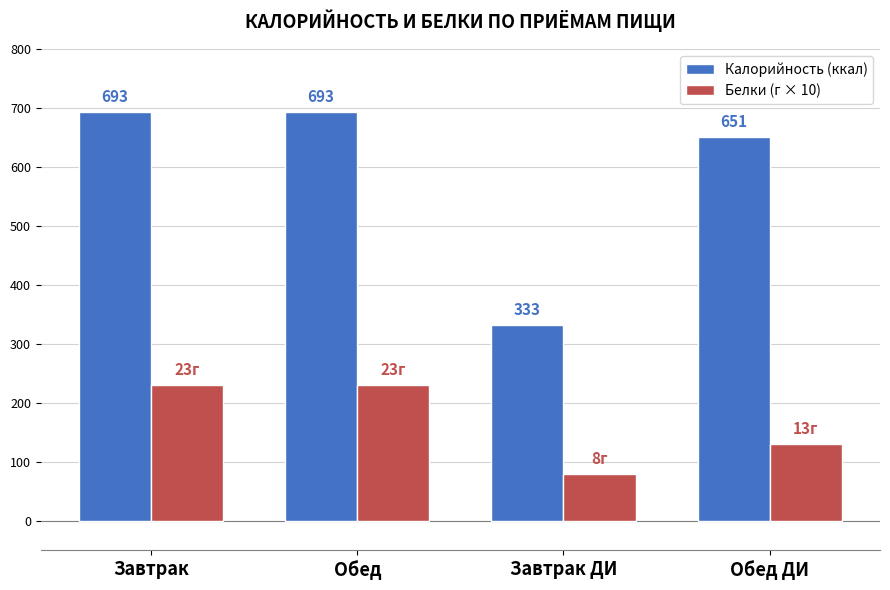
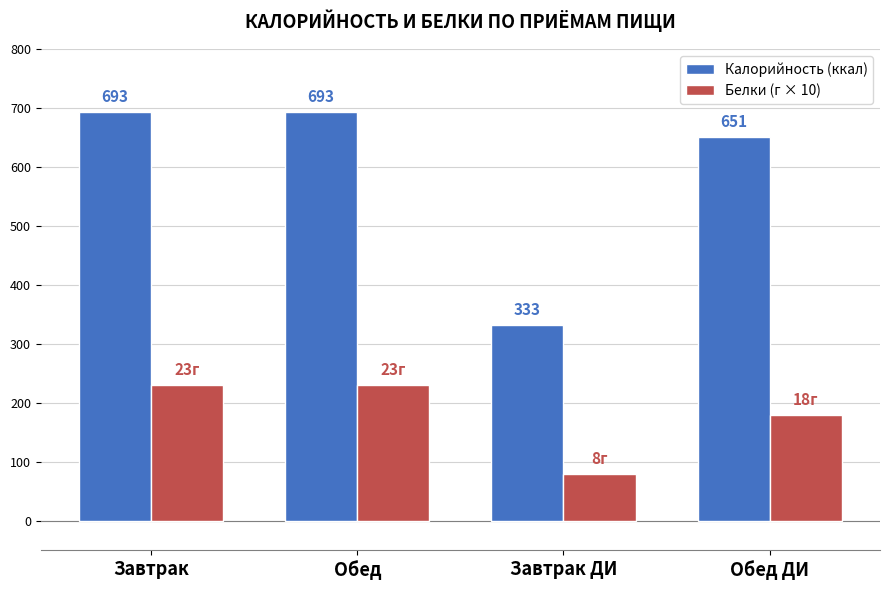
Белки (г × 10), Обед ДИ: 13г -> 18г
